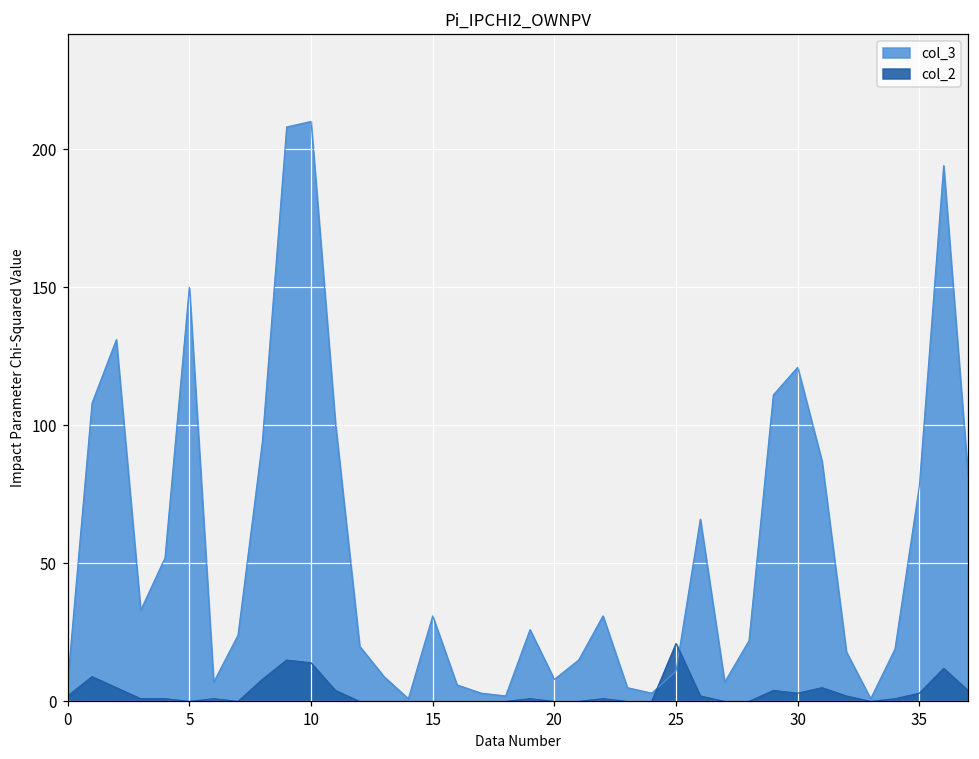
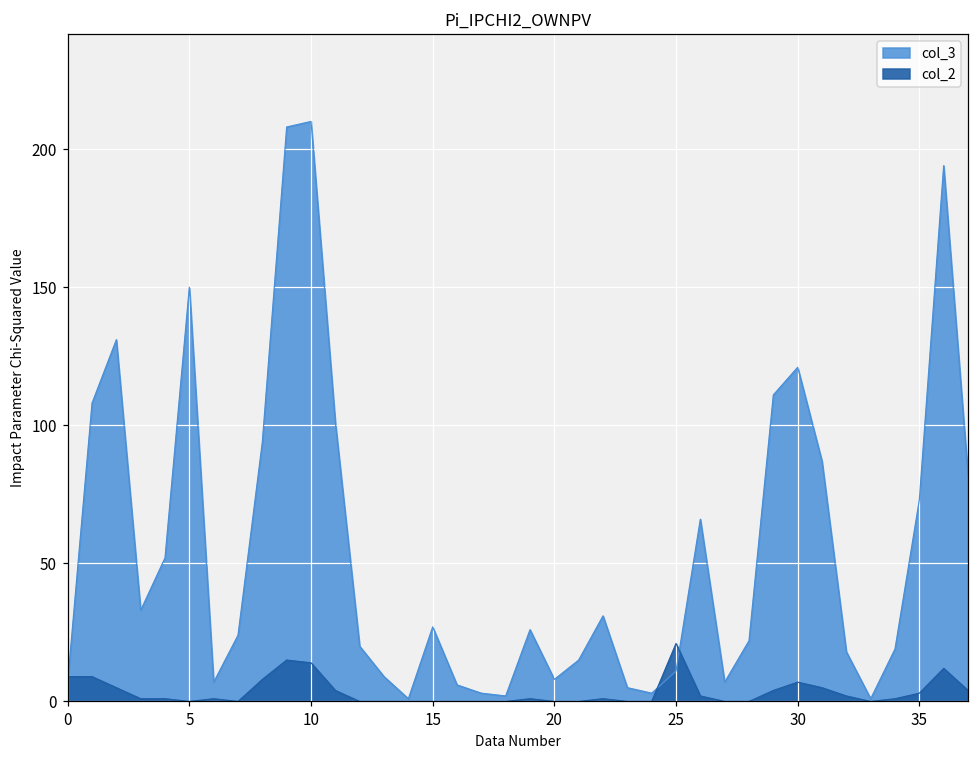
col_2, 0: 2 -> 9
col_3, 15: 31 -> 27
col_2, 30: 3 -> 7
col_3, 35: 78 -> 73
